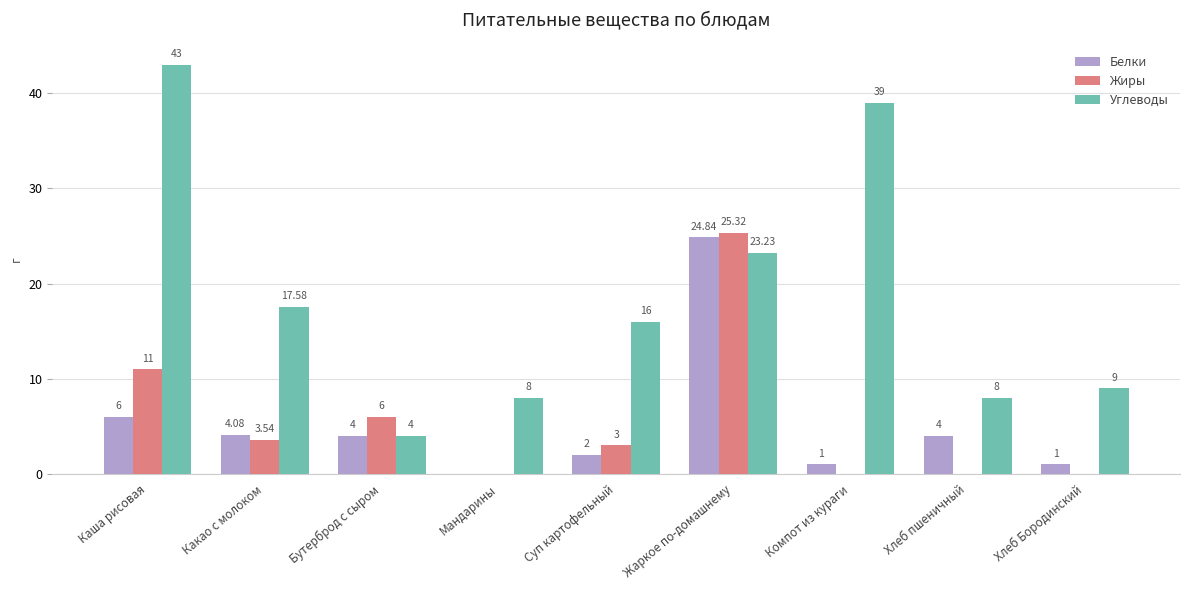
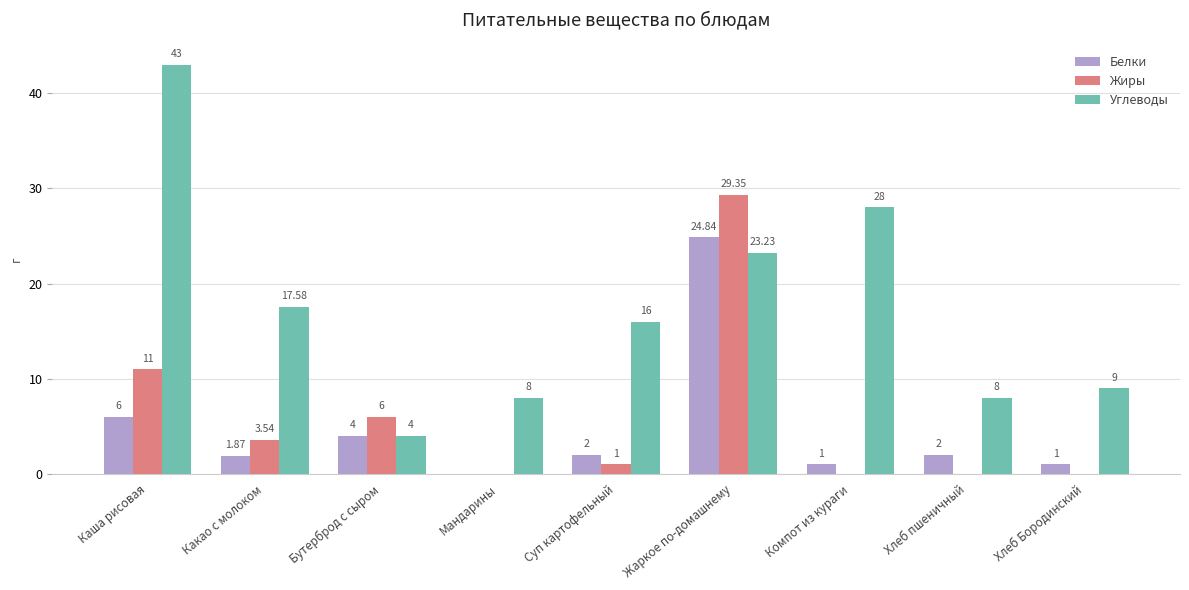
Белки, Какао с молоком: 4.08 -> 1.87
Жиры, Суп картофельный: 3 -> 1
Жиры, Жаркое по-домашнему: 25.32 -> 29.35
Углеводы, Компот из кураги: 39 -> 28
Белки, Хлеб пшеничный: 4 -> 2
